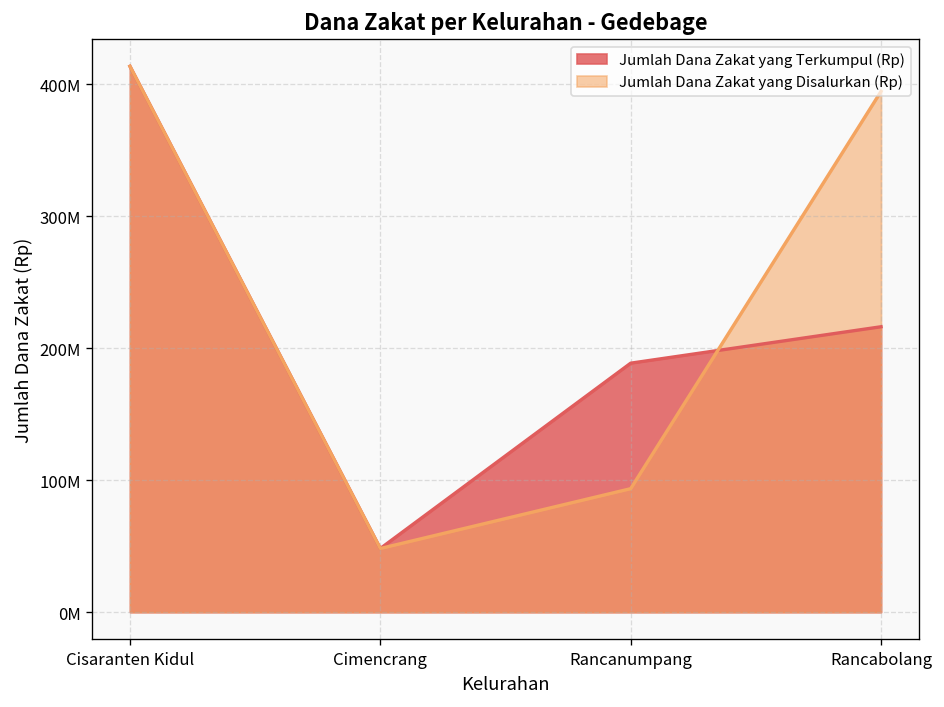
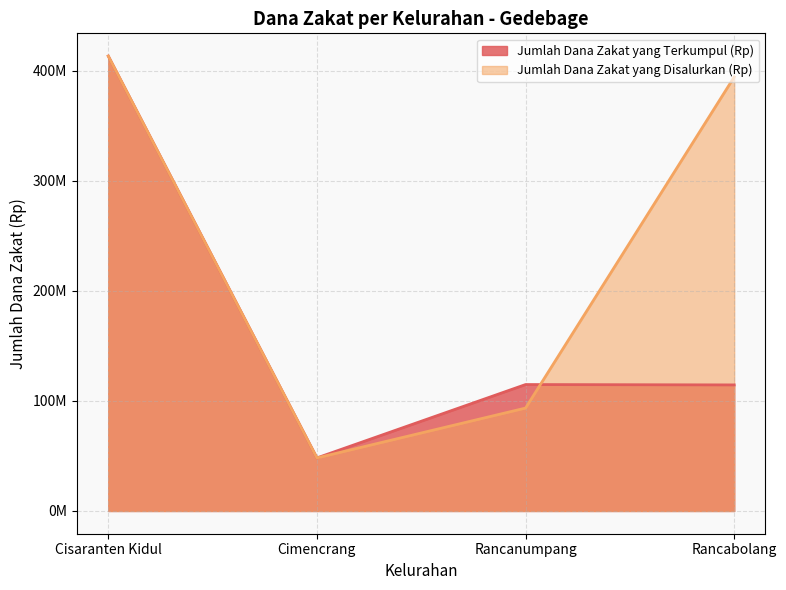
Jumlah Dana Zakat yang Terkumpul (Rp), Rancanumpang: 189000000 -> 115000000
Jumlah Dana Zakat yang Terkumpul (Rp), Rancabolang: 216000000 -> 115000000
